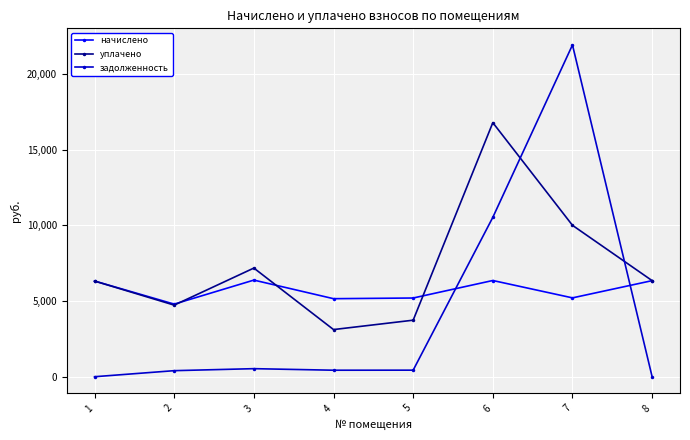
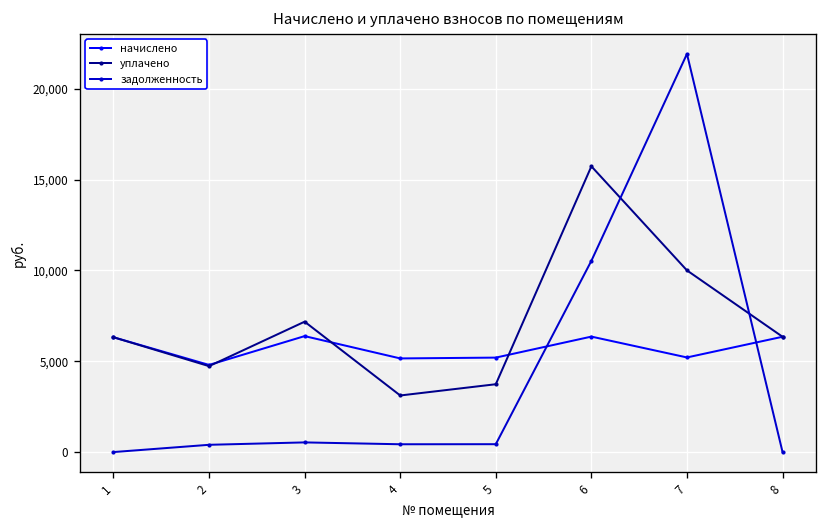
уплачено, 6: 16,800 -> 15,700
